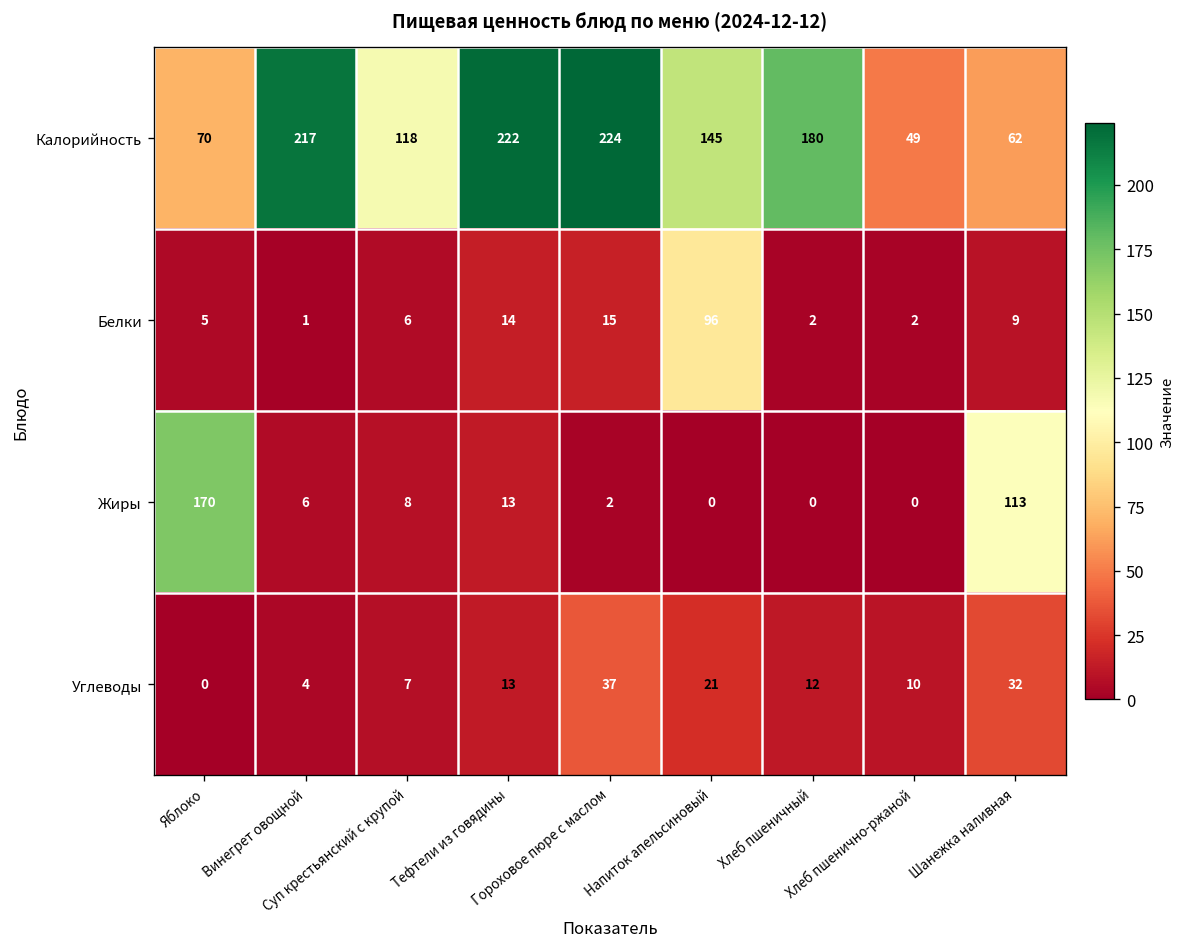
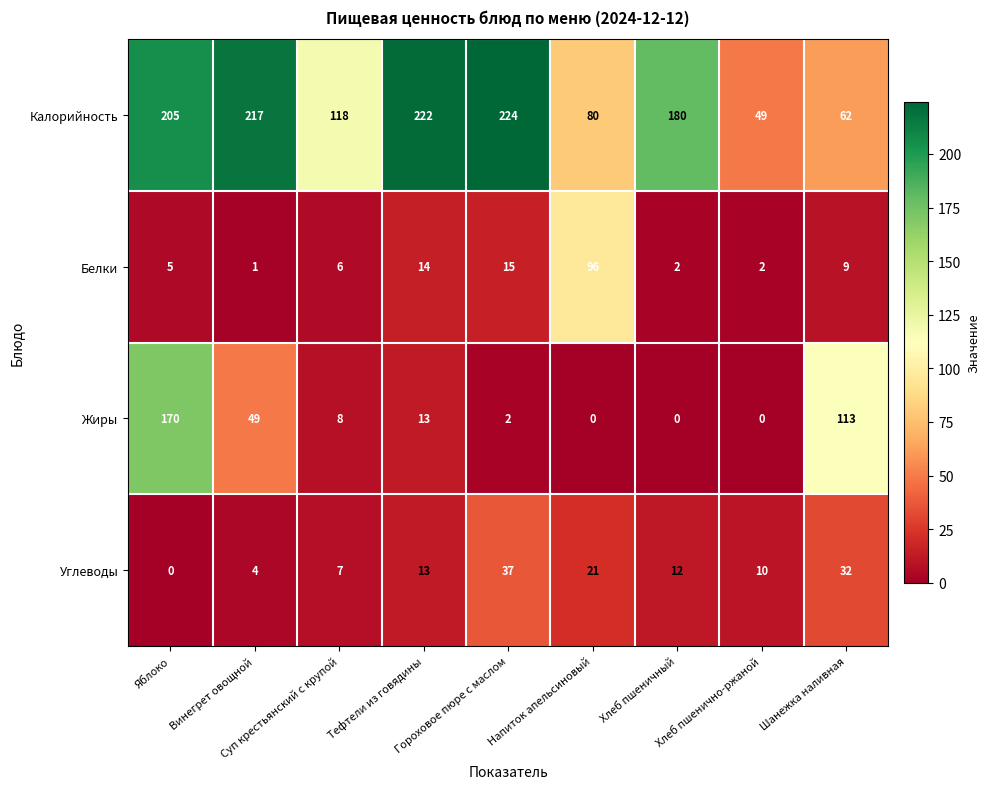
Калорийность, Яблоко: 70 -> 205
Калорийность, Напиток апельсиновый: 145 -> 80
Жиры, Винегрет овощной: 6 -> 49
